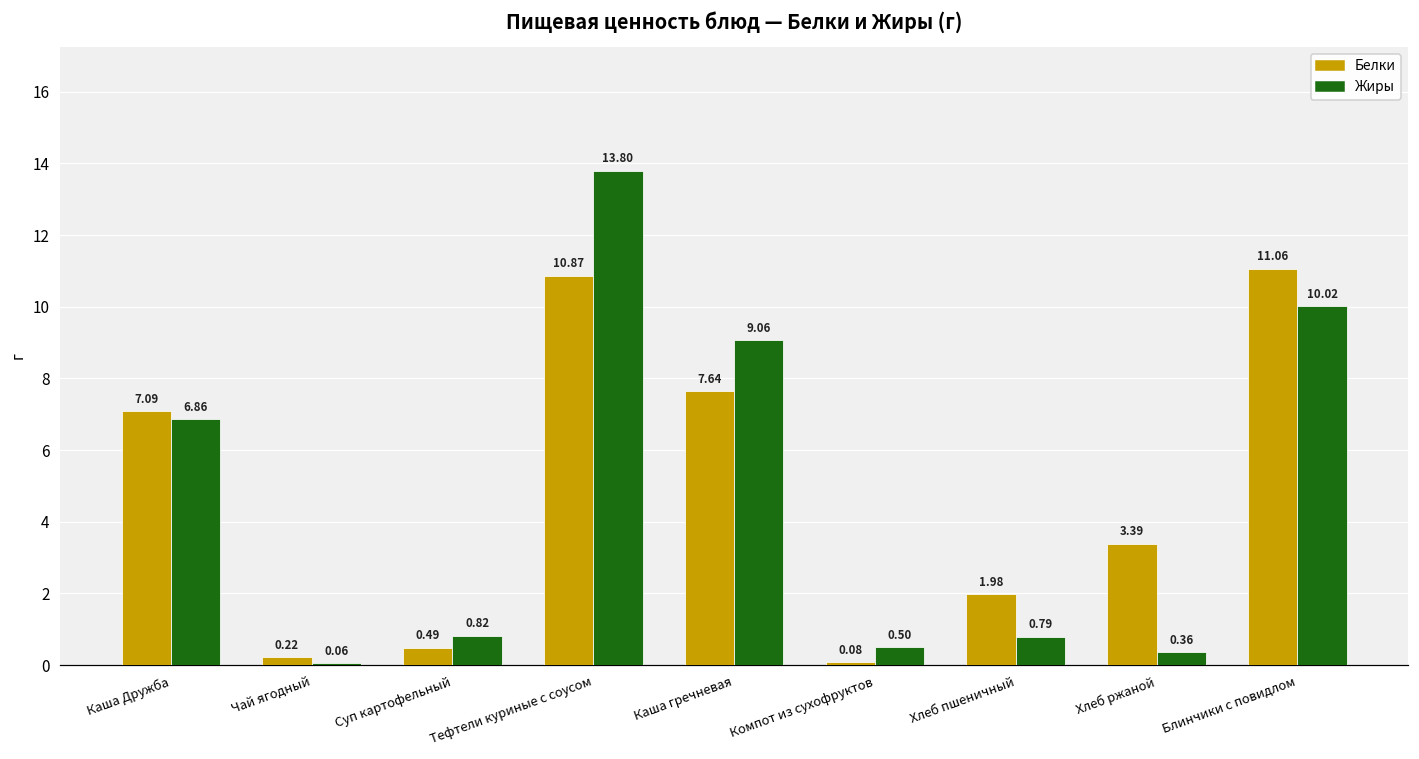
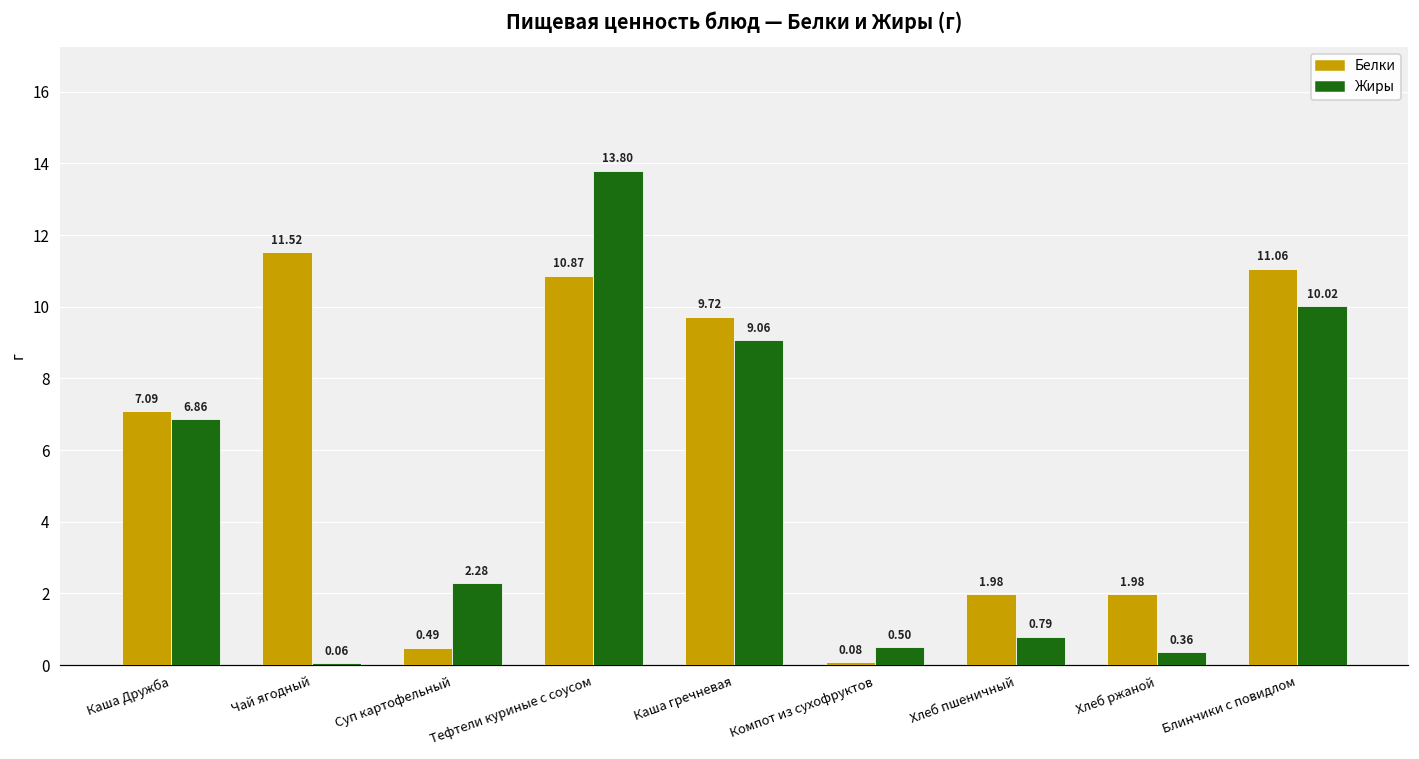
Белки, Чай ягодный: 0.22 -> 11.52
Жиры, Суп картофельный: 0.82 -> 2.28
Белки, Каша гречневая: 7.64 -> 9.72
Белки, Хлеб ржаной: 3.39 -> 1.98
